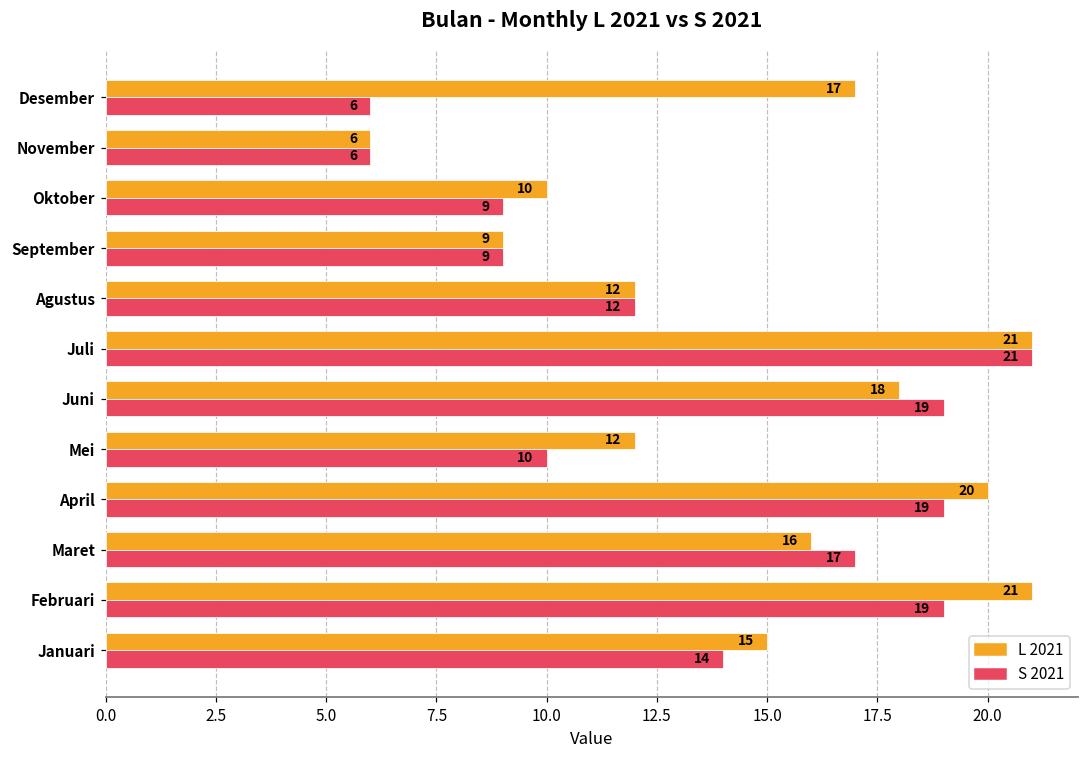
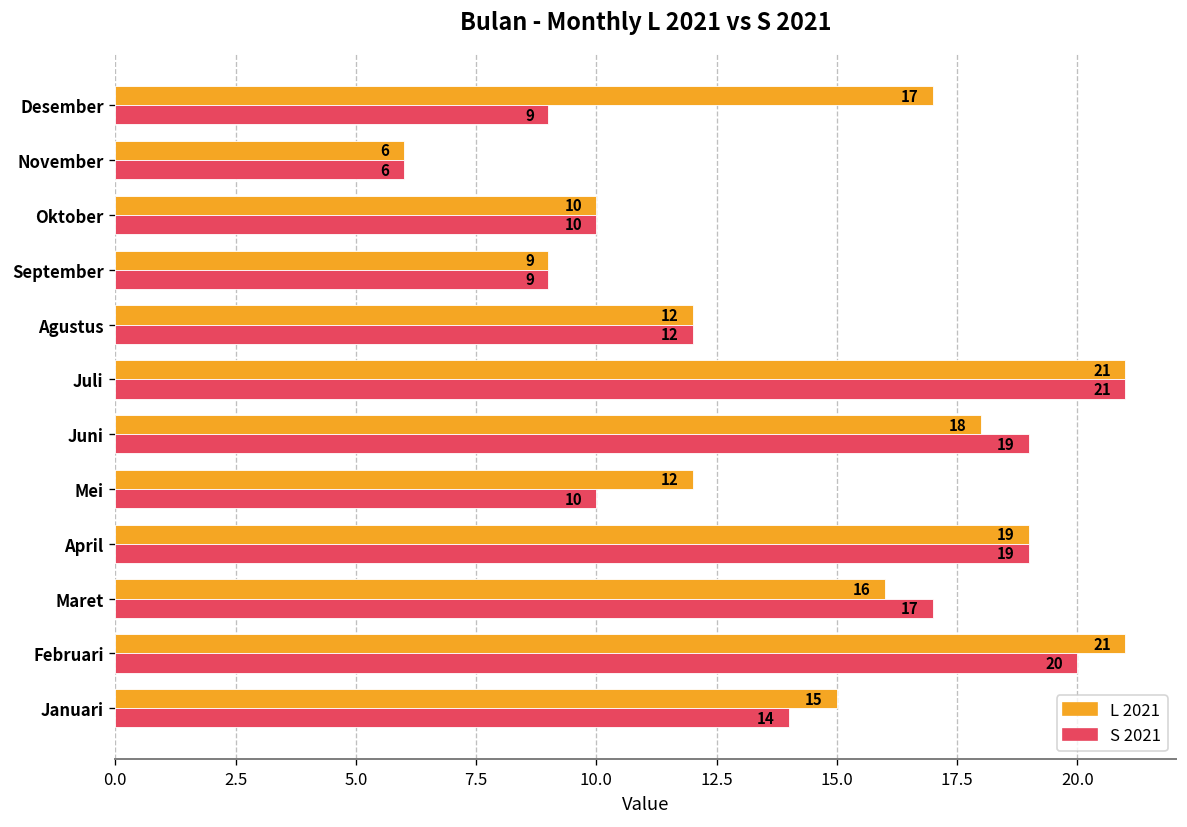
S 2021, Desember: 6 -> 9
S 2021, Oktober: 9 -> 10
L 2021, April: 20 -> 19
S 2021, Februari: 19 -> 20
